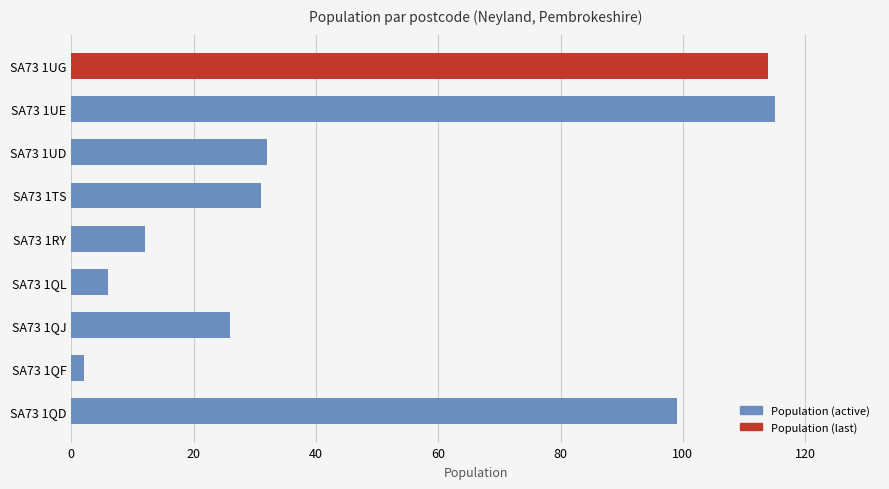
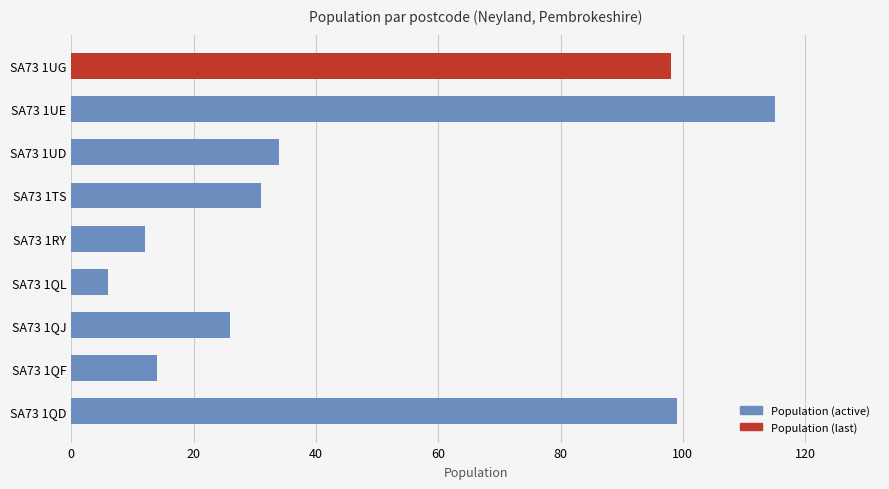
SA73 1UG: 114 -> 98
SA73 1UD: 32 -> 34
SA73 1QF: 2 -> 14
